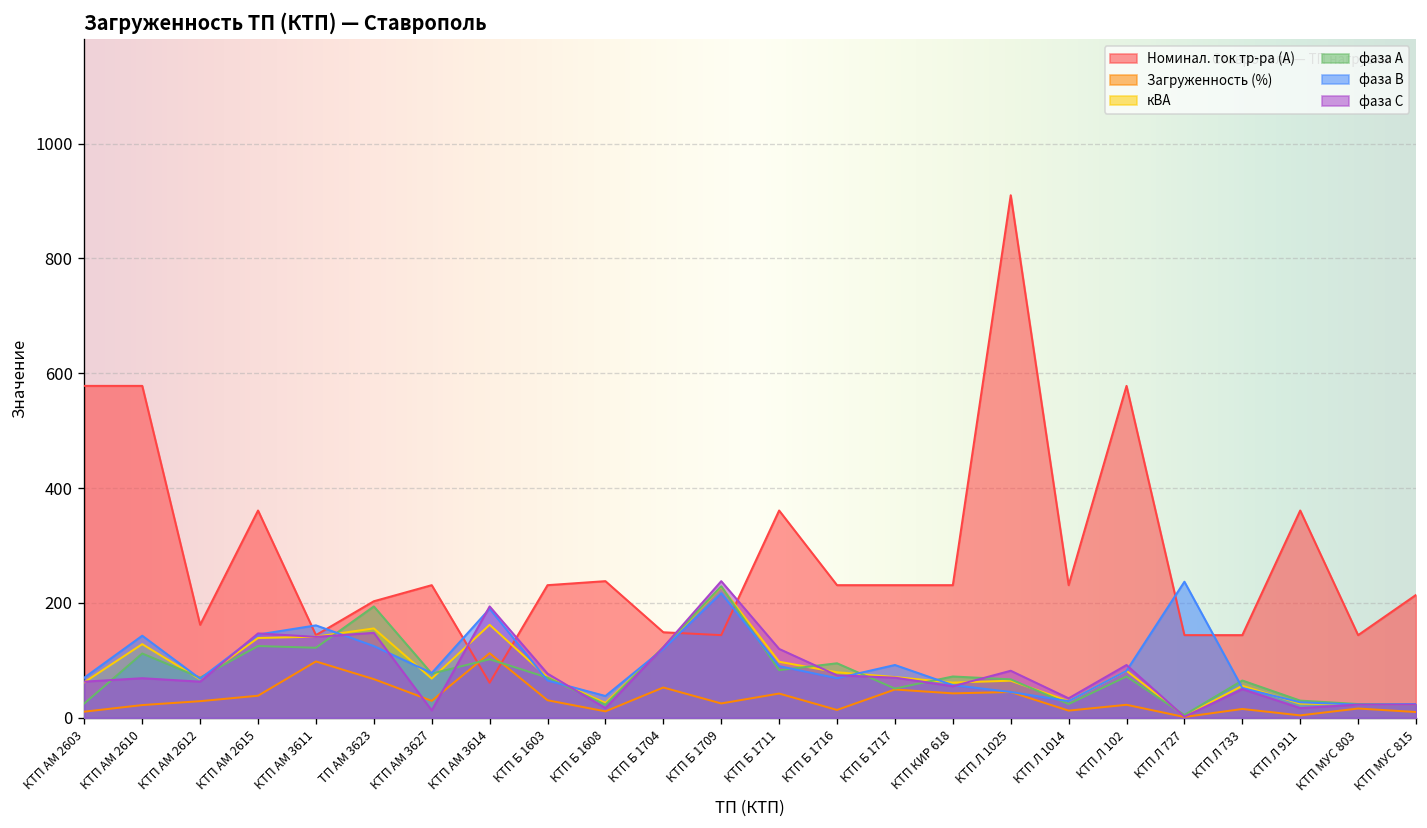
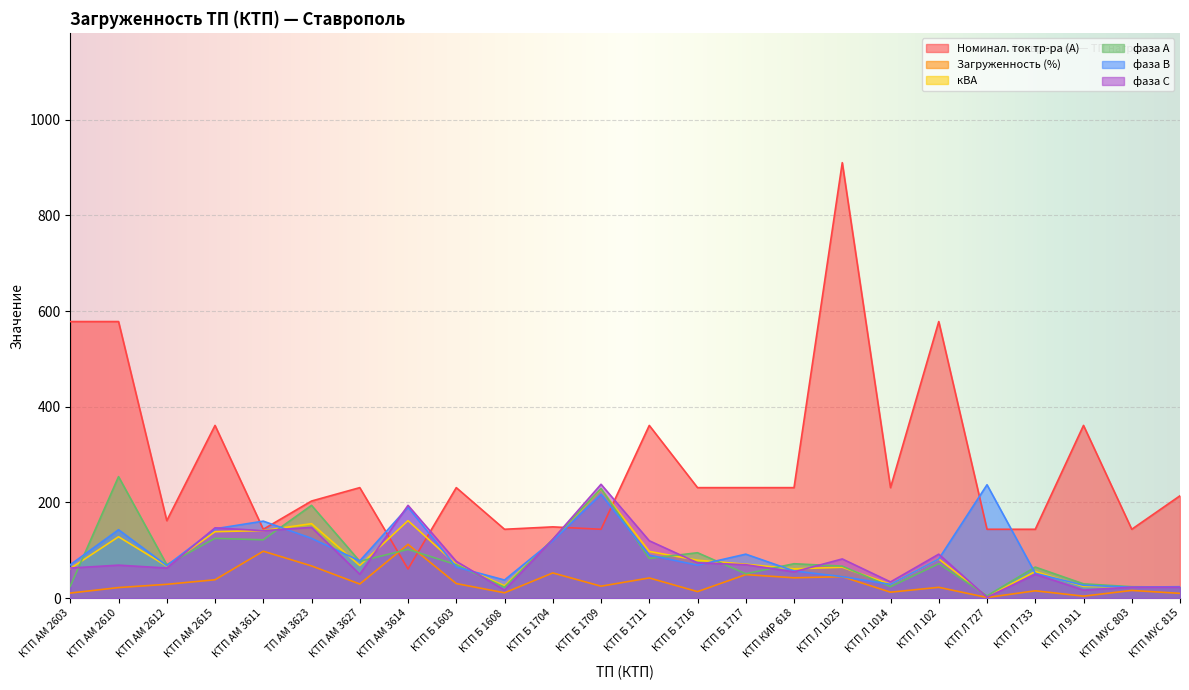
фаза А, КТП АМ 2610: 110 -> 250
фаза С, КТП АМ 3627: 10 -> 50
Номинал. ток тр-ра (А), КТП Б 1608: 240 -> 140
